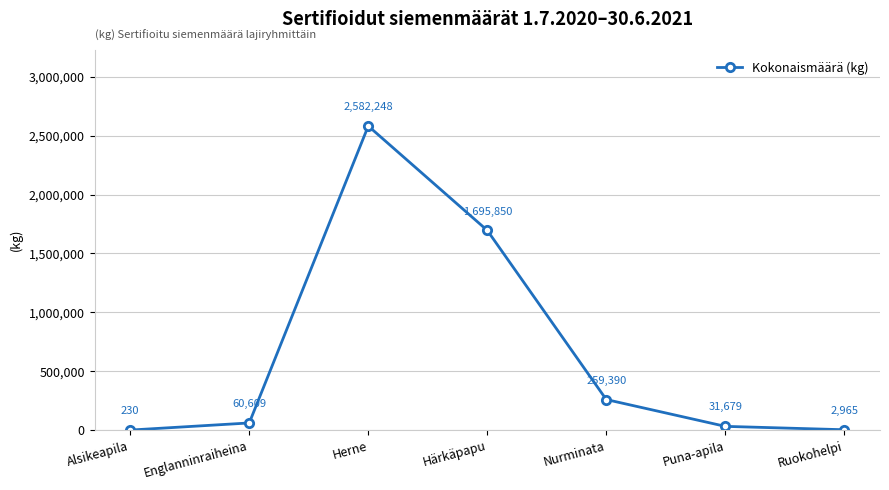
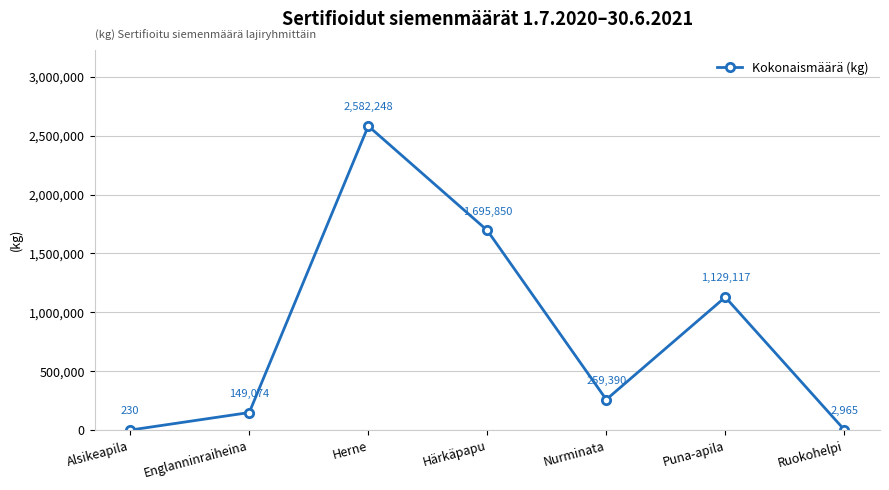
Englanninraiheina: 60,609 -> 149,074
Puna-apila: 31,679 -> 1,129,117
